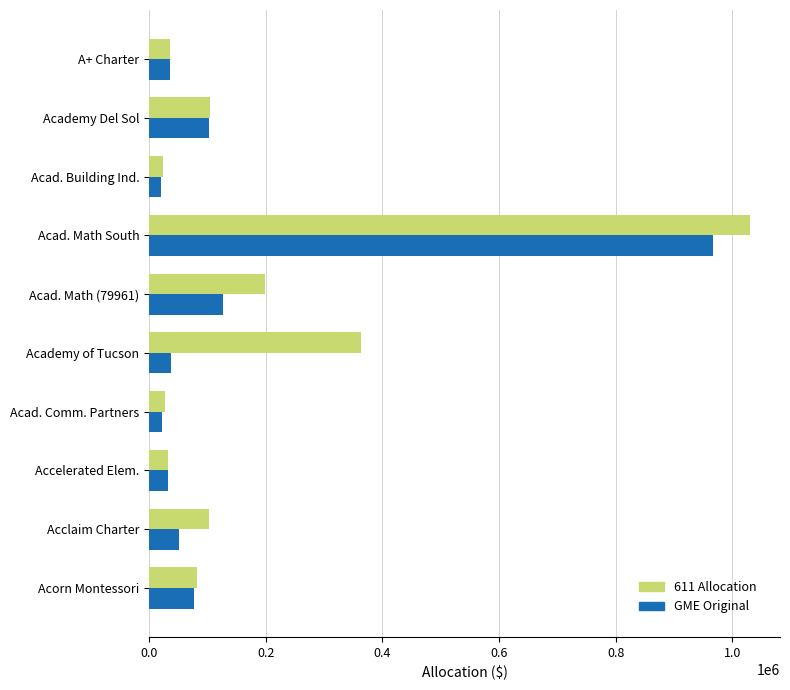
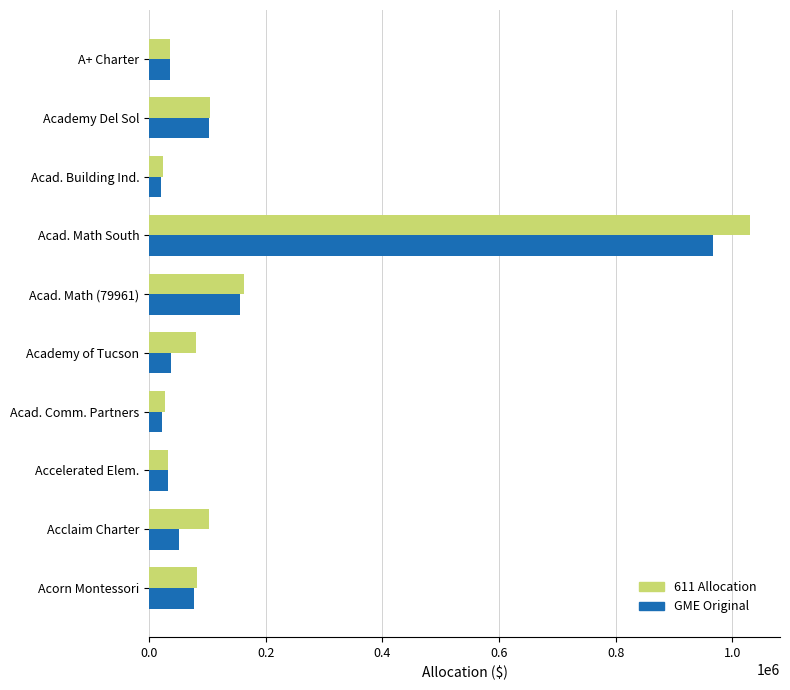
611 Allocation, Acad. Math (79961): 200000 -> 160000
GME Original, Acad. Math (79961): 130000 -> 160000
611 Allocation, Academy of Tucson: 360000 -> 80000
